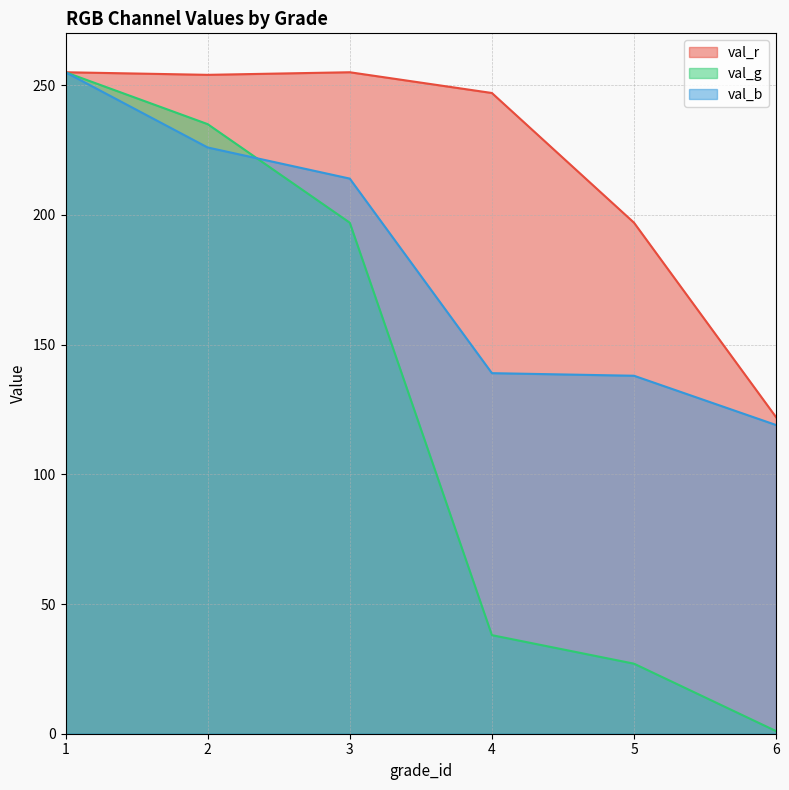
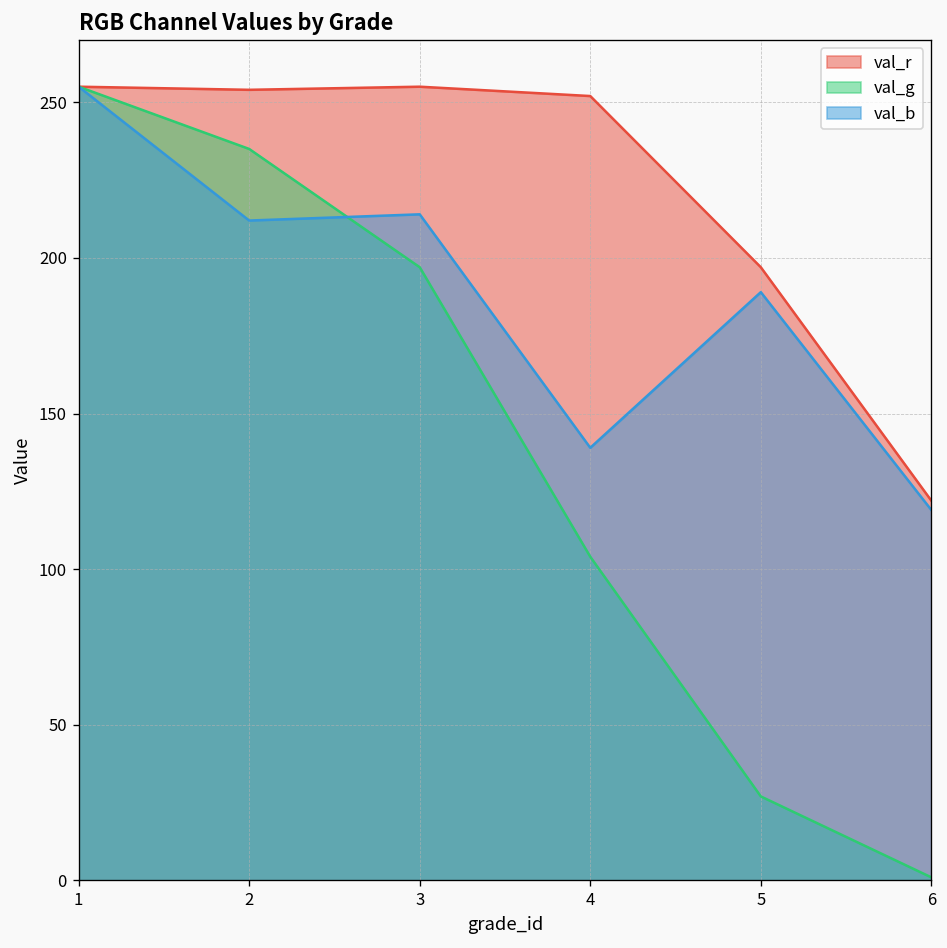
val_b, 2: 226 -> 212
val_r, 4: 247 -> 252
val_g, 4: 38 -> 104
val_b, 5: 138 -> 189
